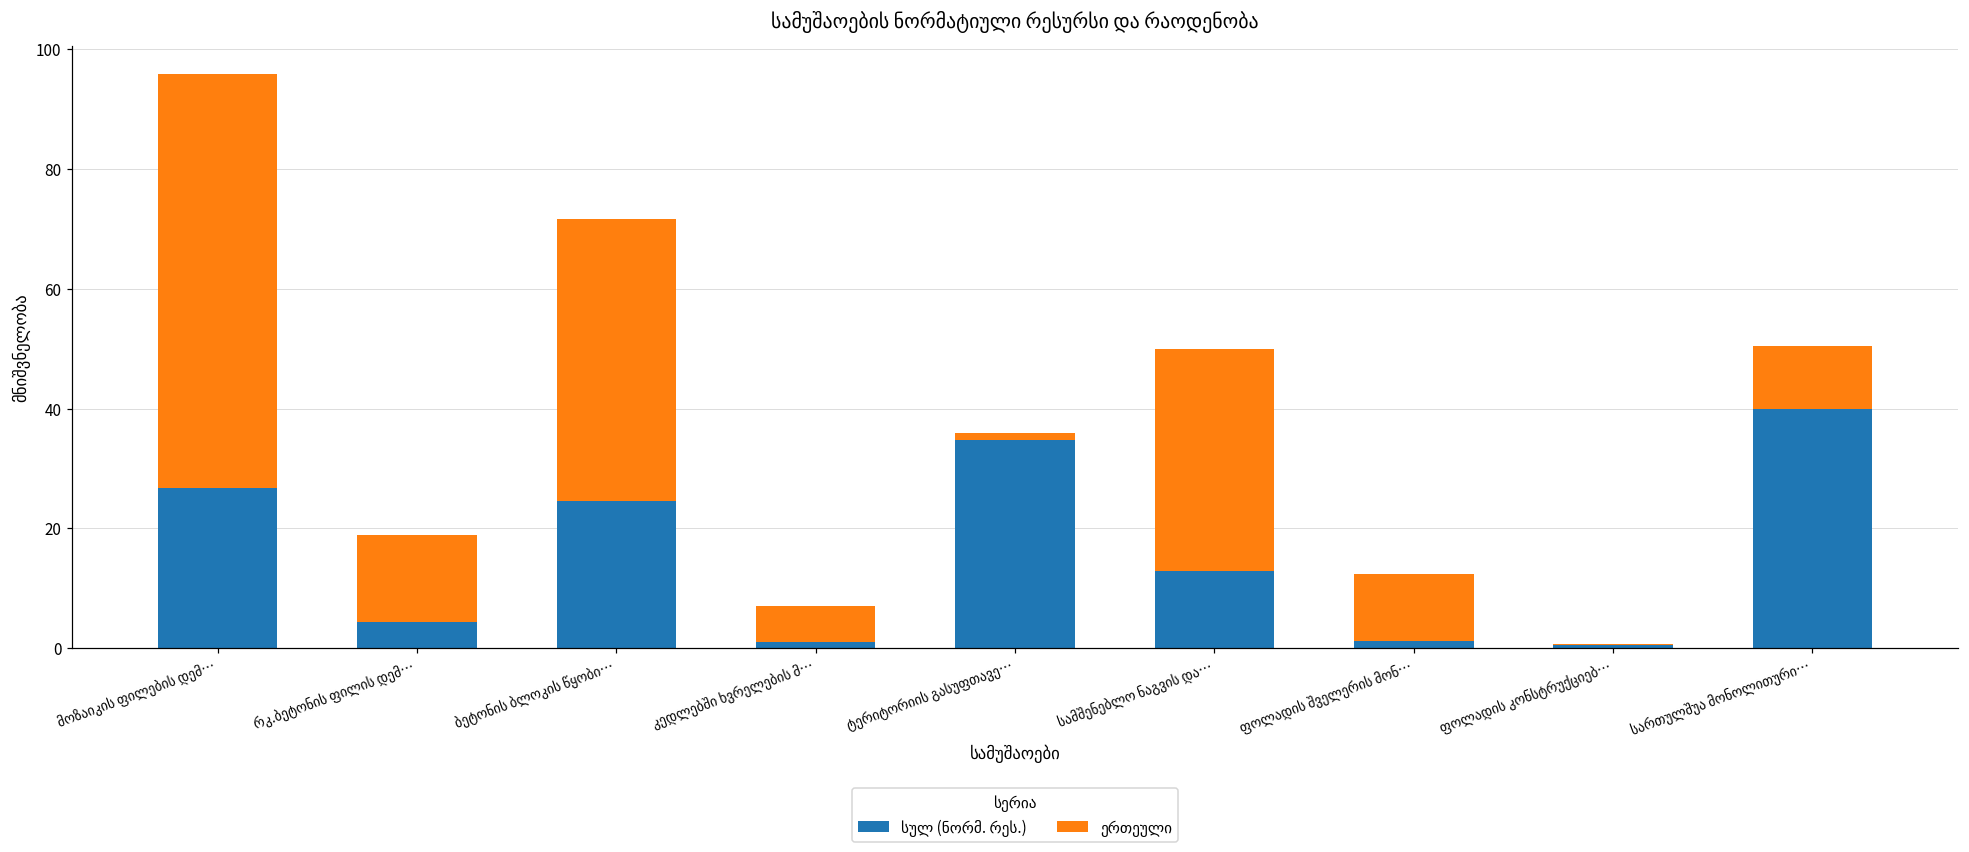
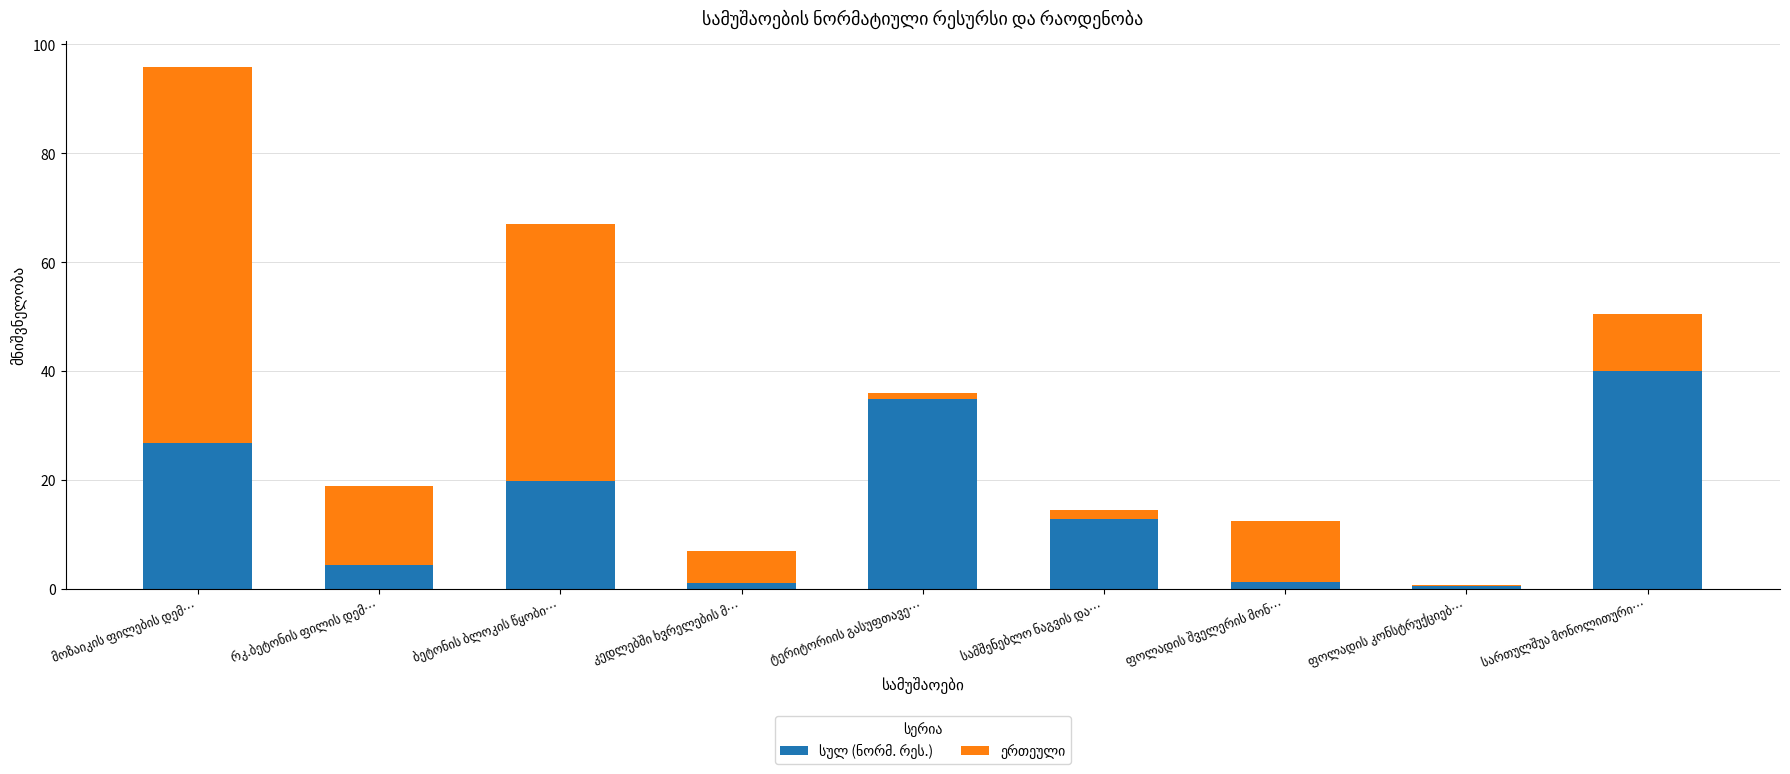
სულ (ნორმ. რეს.), ბეტონის ბლოკის წყობი…: 25 -> 20
ერთეული, სამშენებლო ნაგვის და…: 37 -> 2
